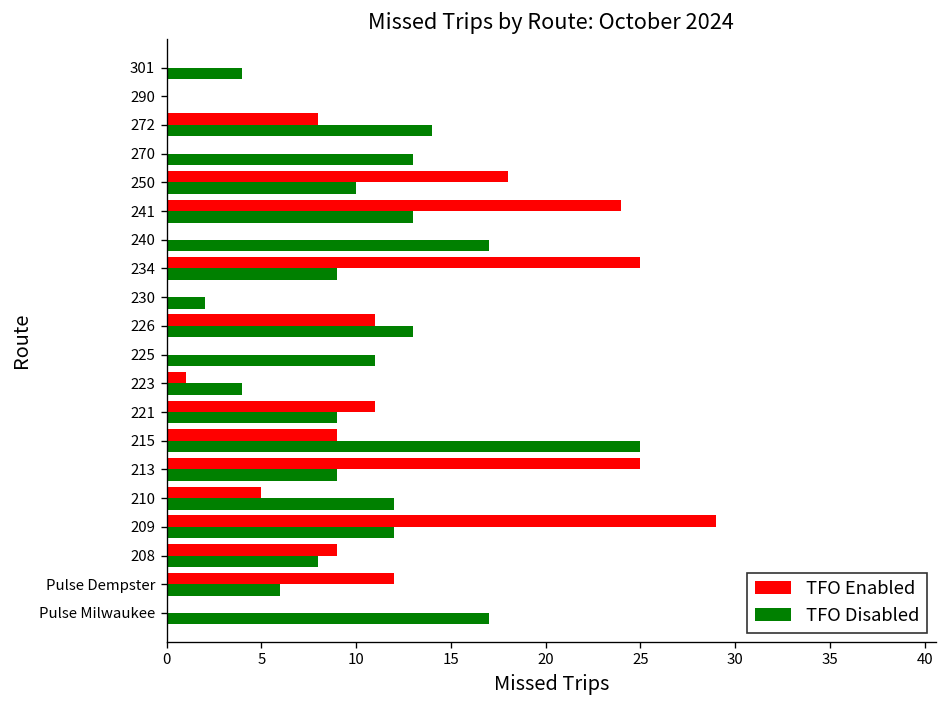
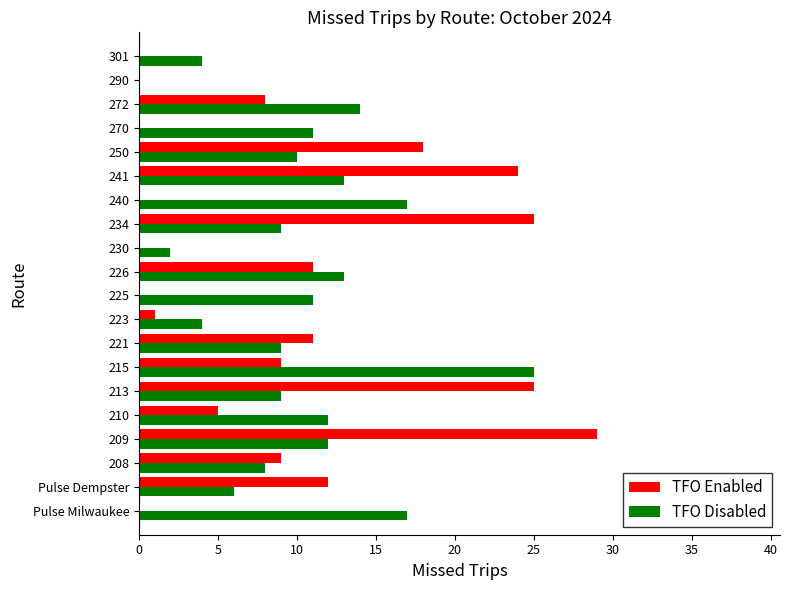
TFO Disabled, 270: 13 -> 11
